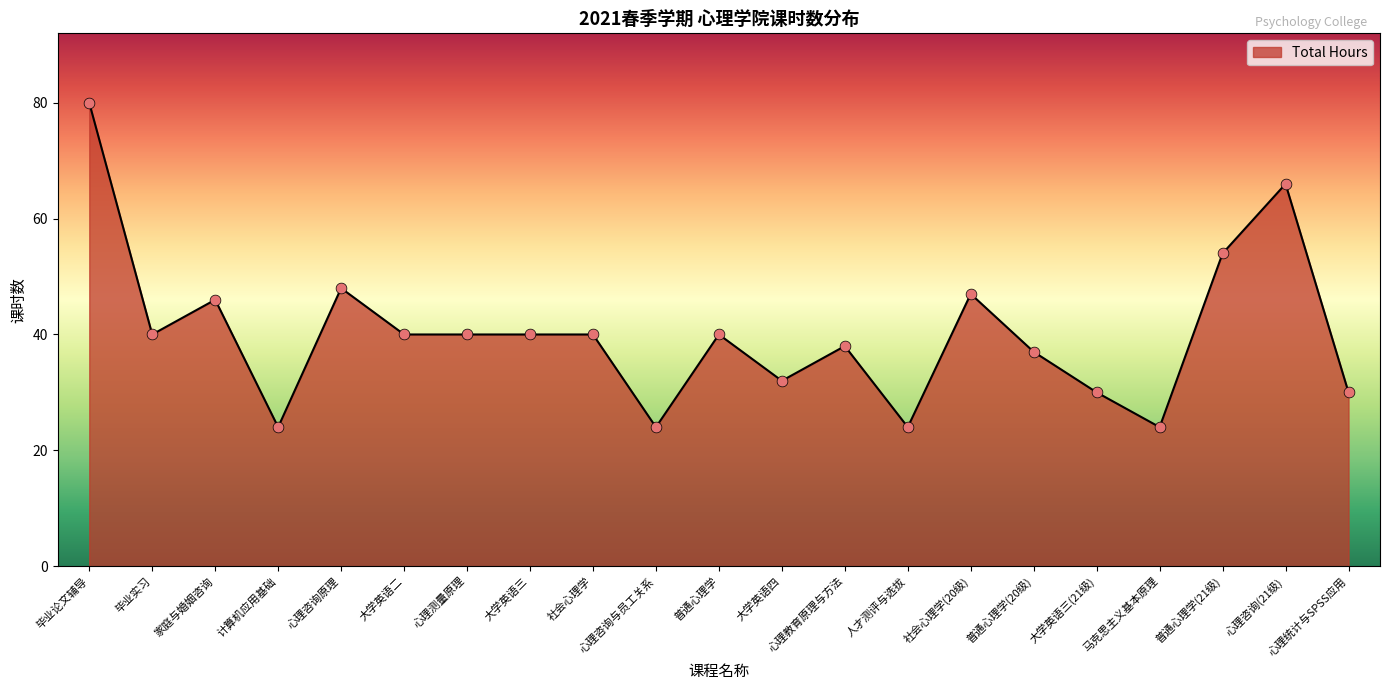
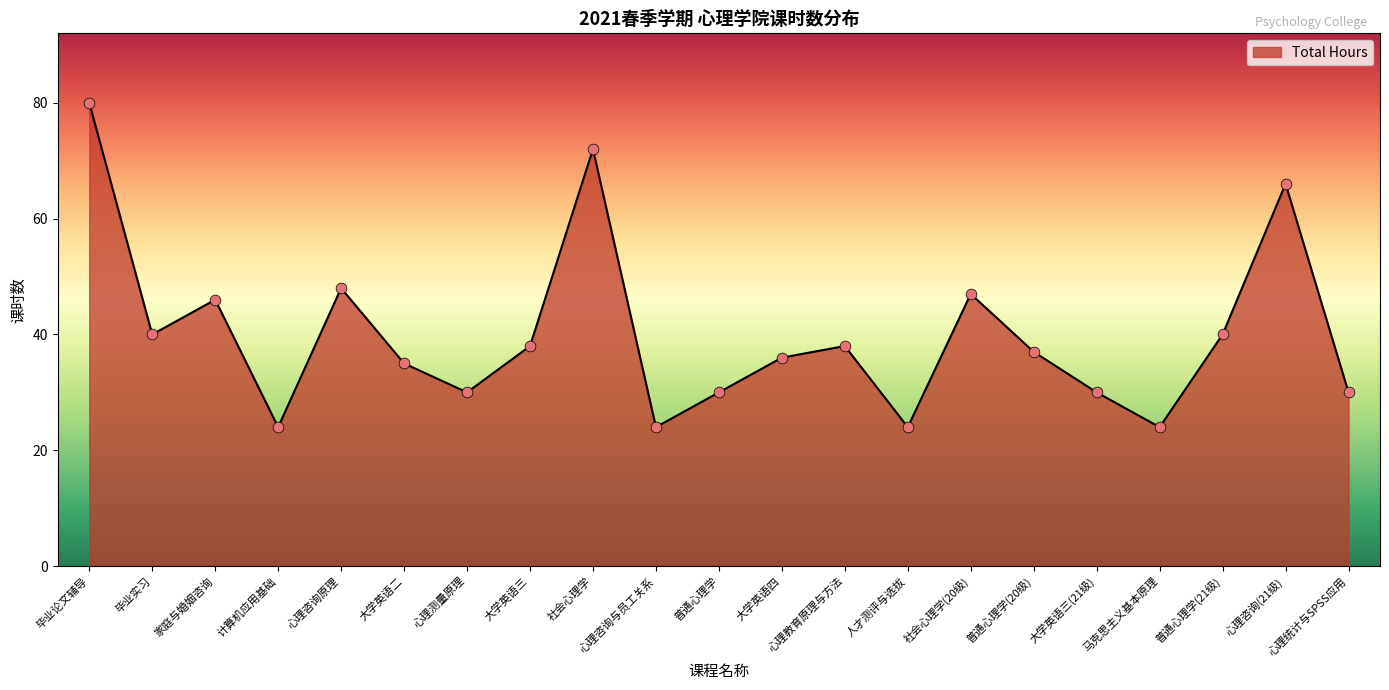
大学英语二: 40 -> 35
心理测量原理: 40 -> 30
大学英语三: 40 -> 38
社会心理学: 40 -> 72
普通心理学: 40 -> 30
大学英语四: 32 -> 36
普通心理学(21级): 54 -> 40
